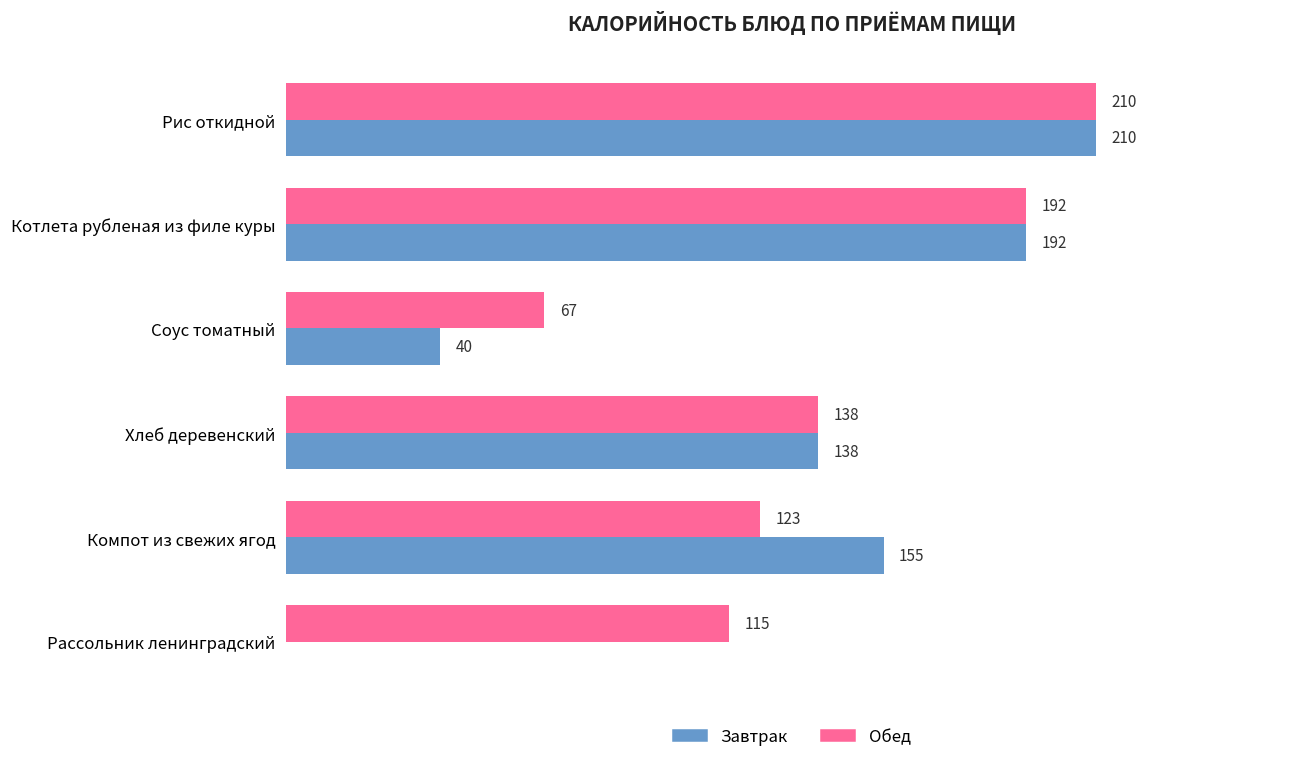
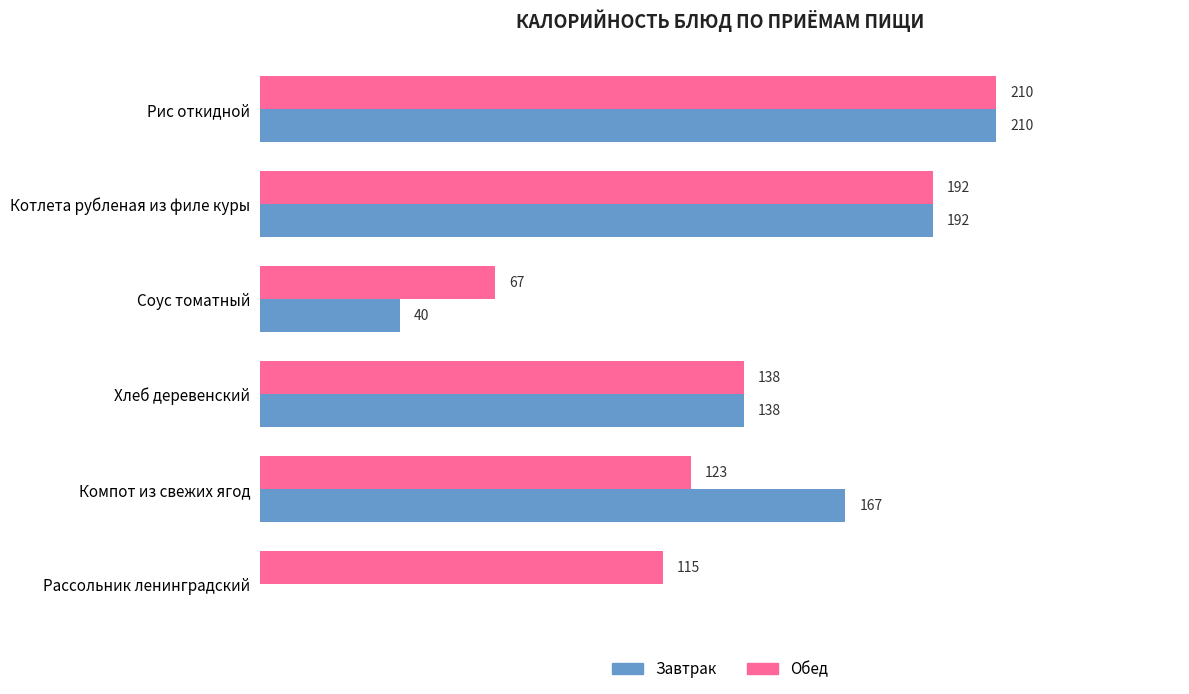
Завтрак, Компот из свежих ягод: 155 -> 167
